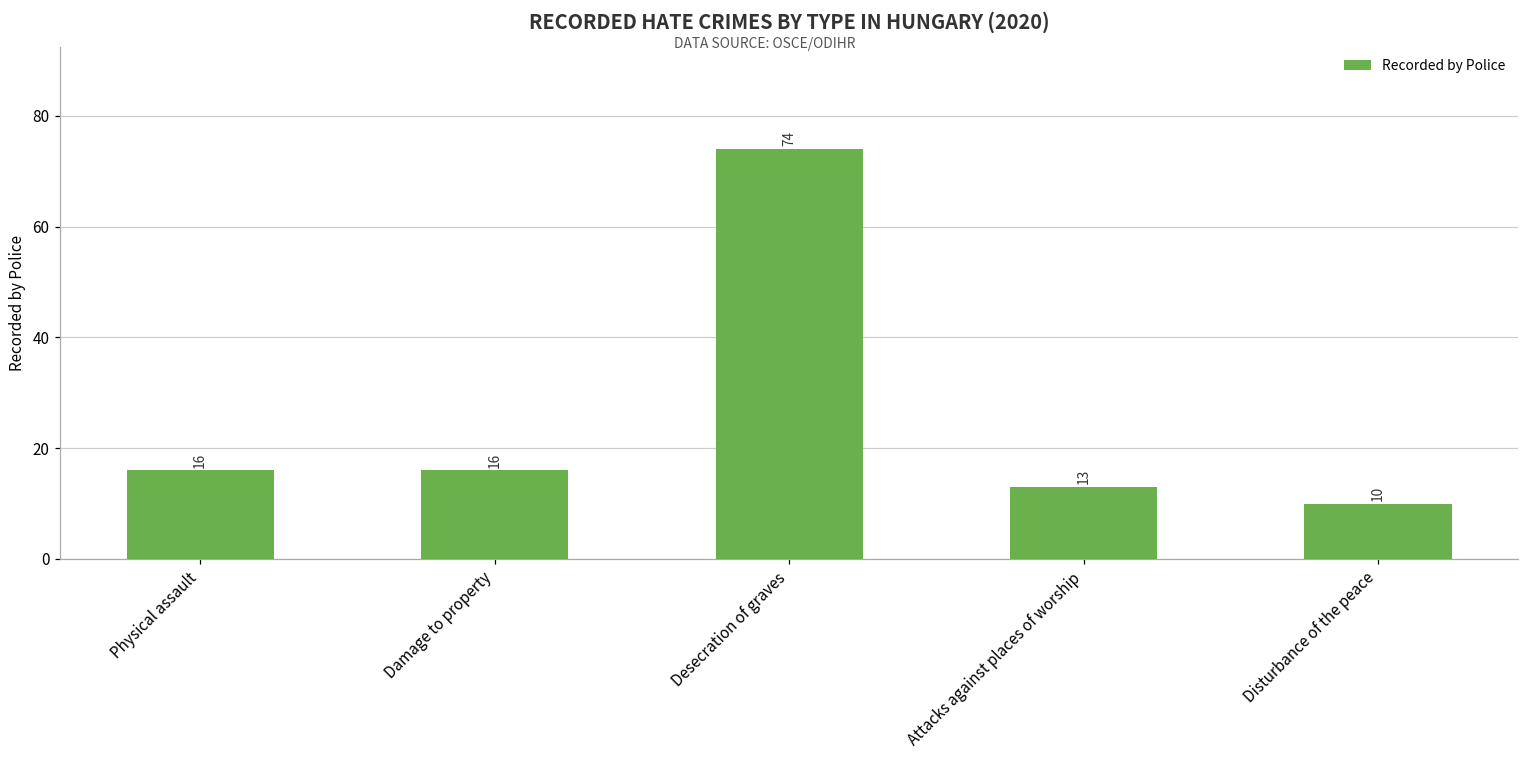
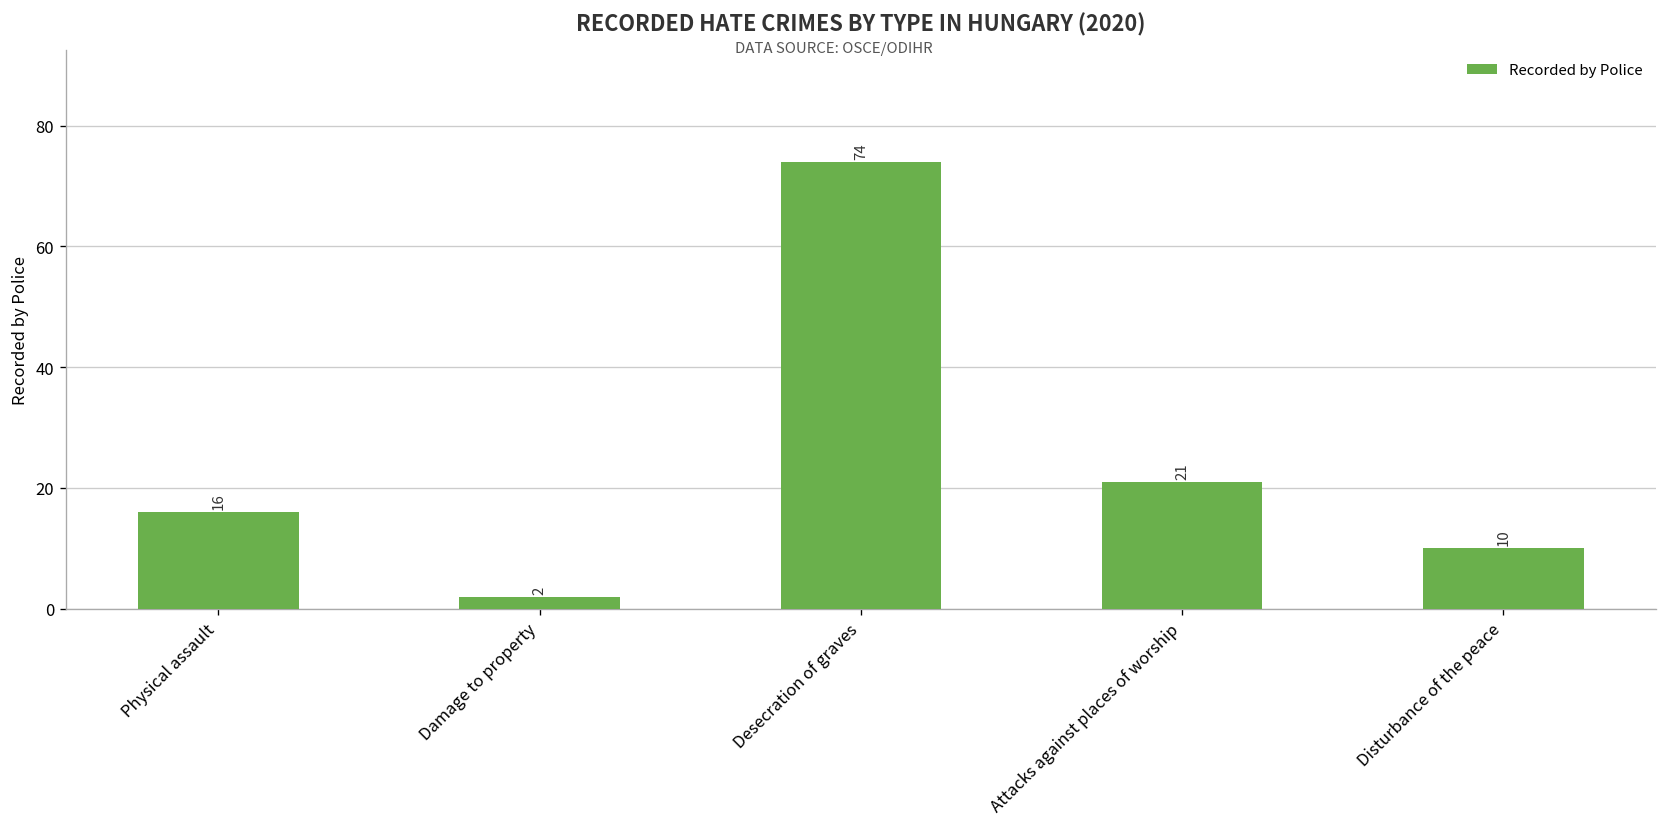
Damage to property: 16 -> 2
Attacks against places of worship: 13 -> 21
